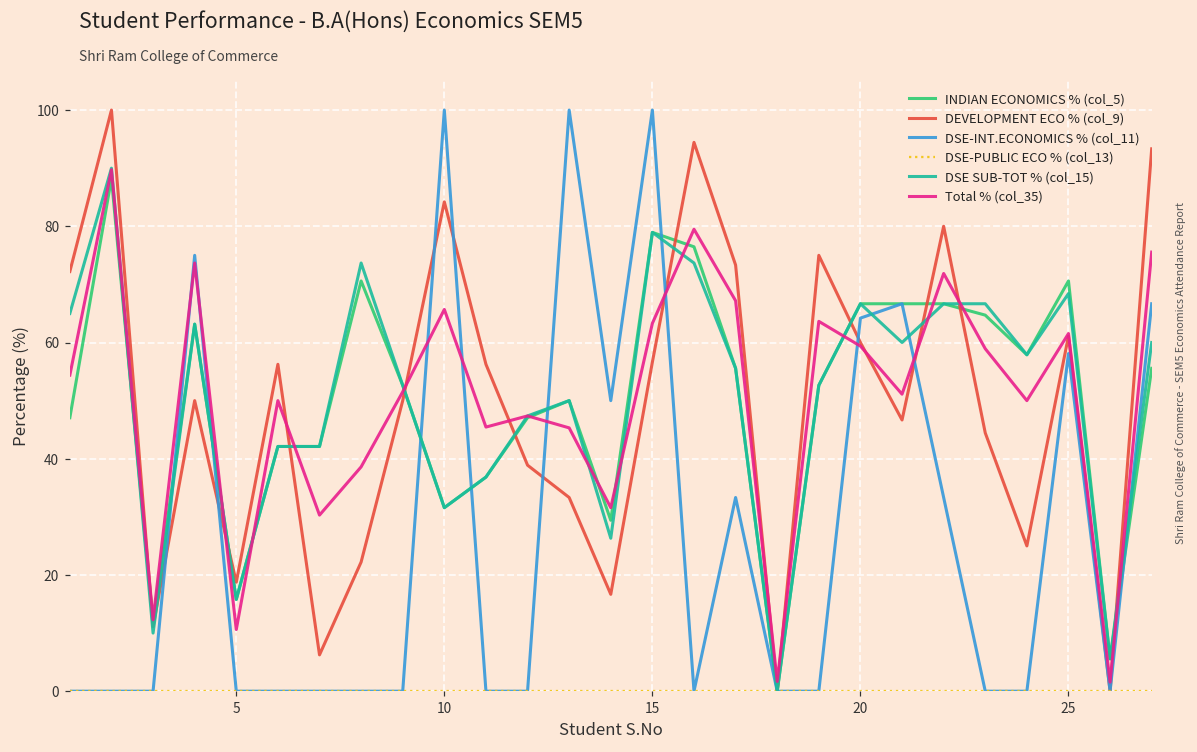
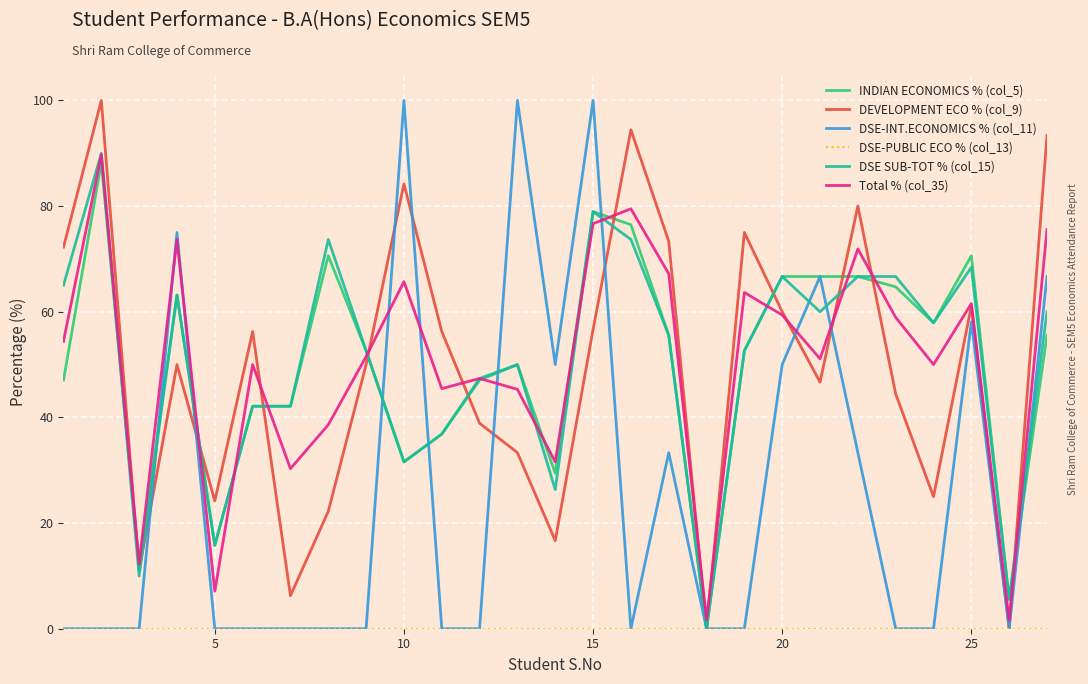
DEVELOPMENT ECO % (col_9), 5: 19 -> 24
Total % (col_35), 5: 11 -> 7
Total % (col_35), 15: 63 -> 77
DSE-INT.ECONOMICS % (col_11), 20: 64 -> 50
